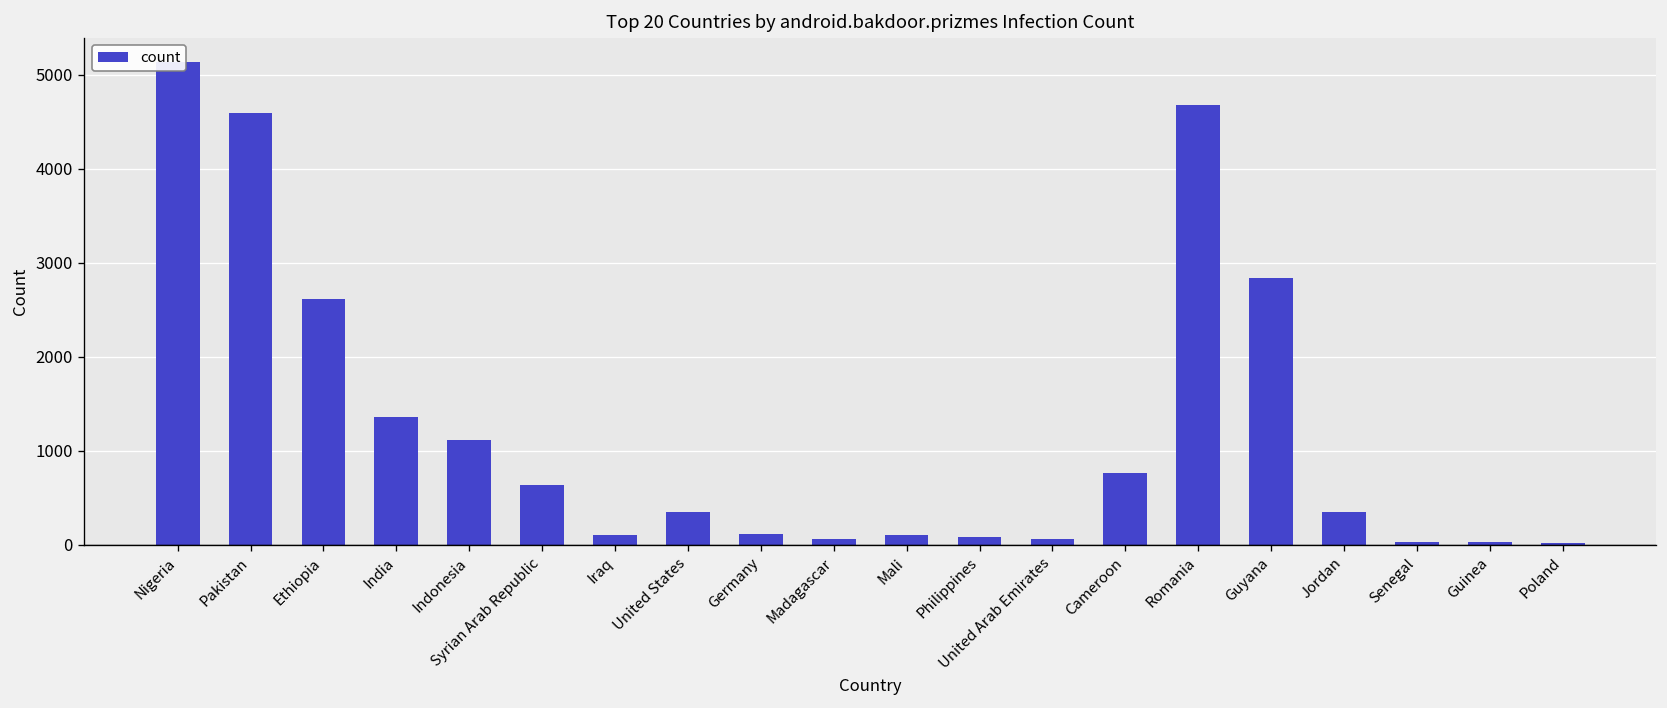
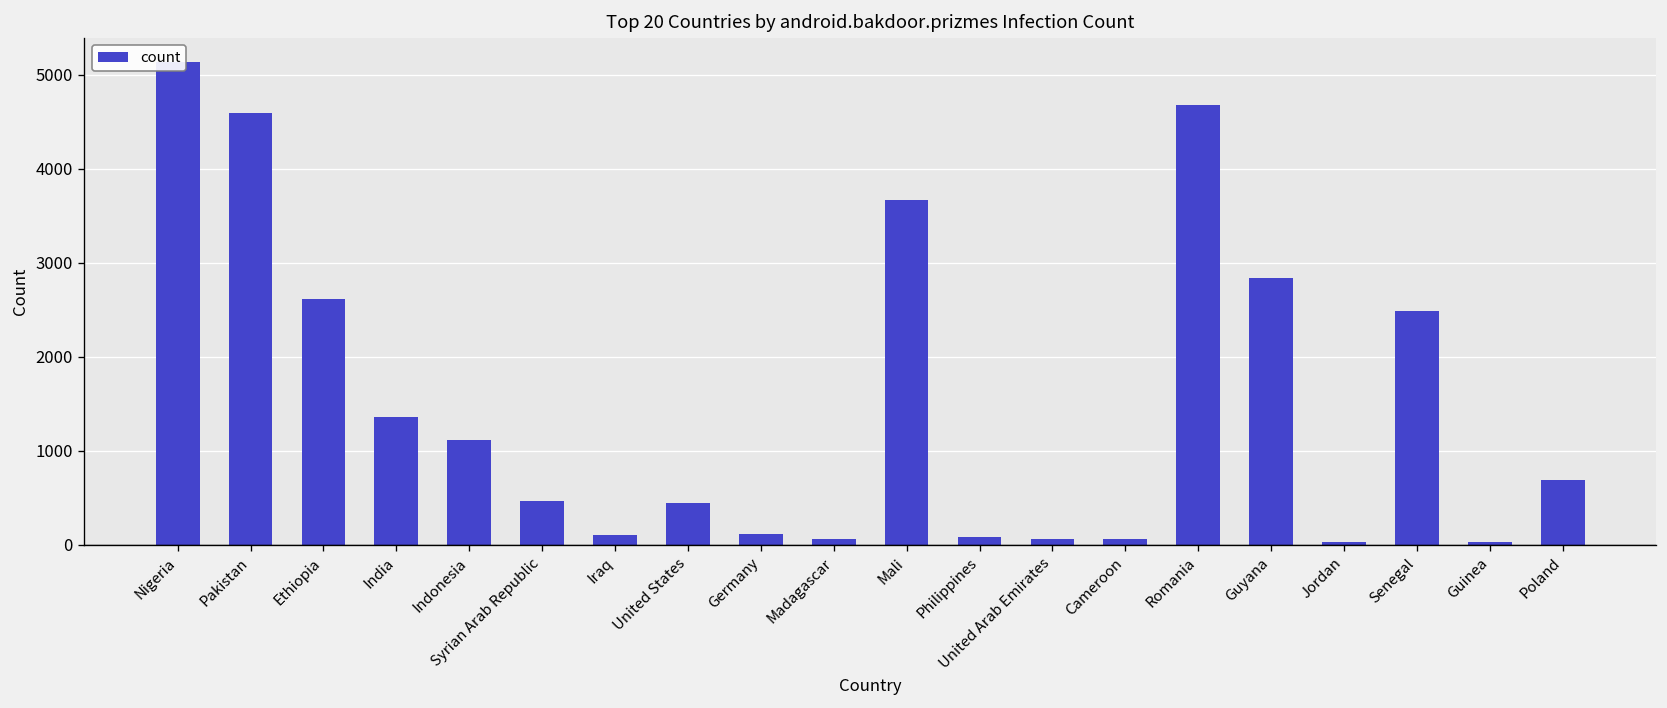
Syrian Arab Republic: 600 -> 500
United States: 300 -> 400
Mali: 100 -> 3700
Cameroon: 800 -> 100
Jordan: 300 -> 0
Senegal: 0 -> 2500
Poland: 0 -> 700
